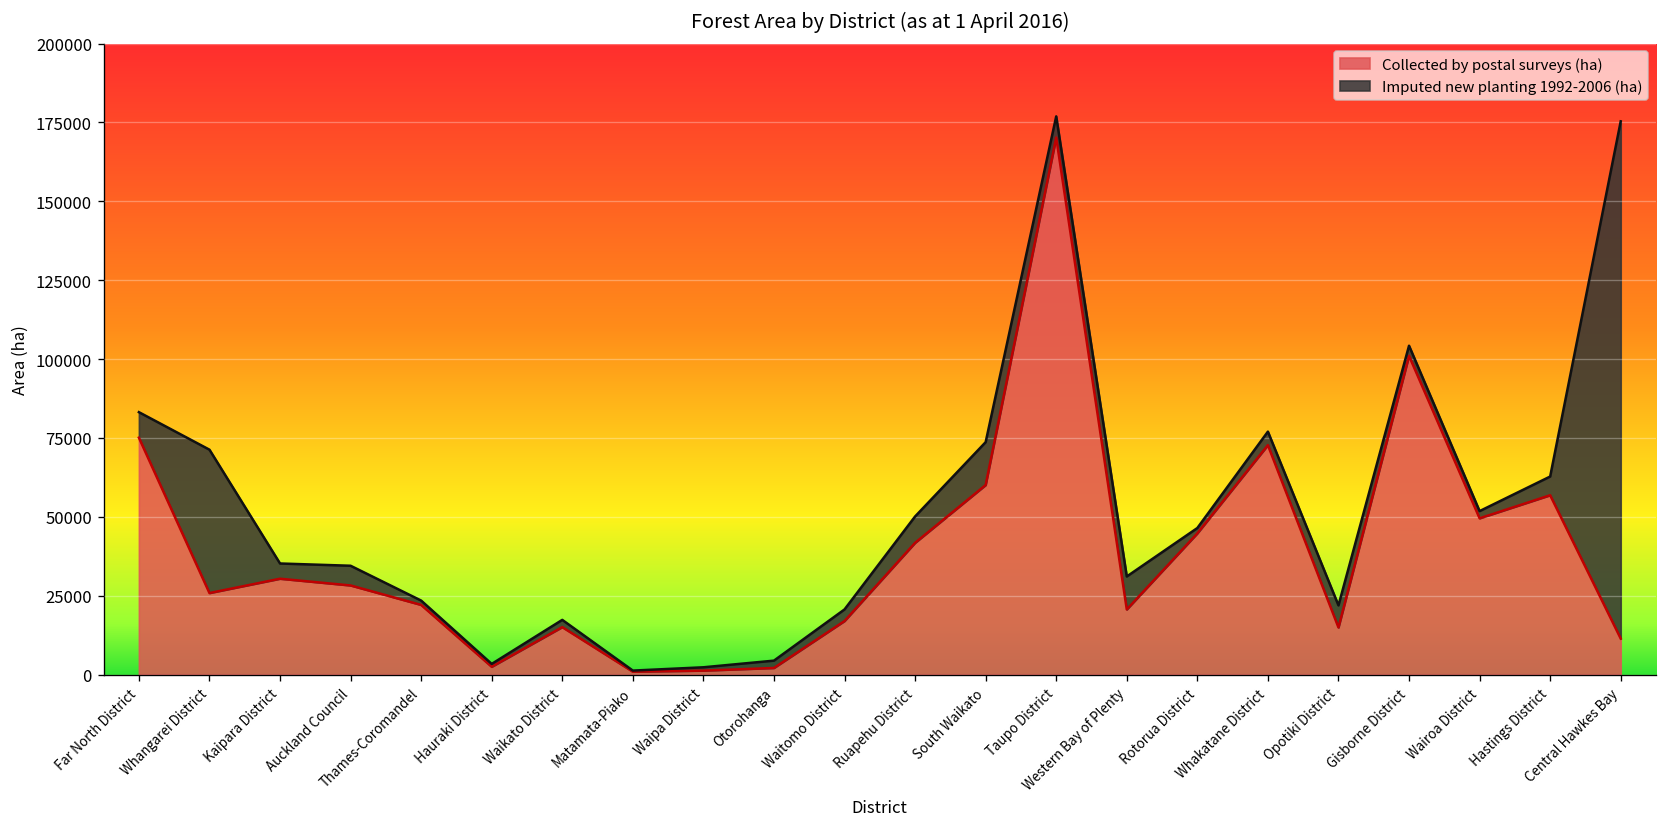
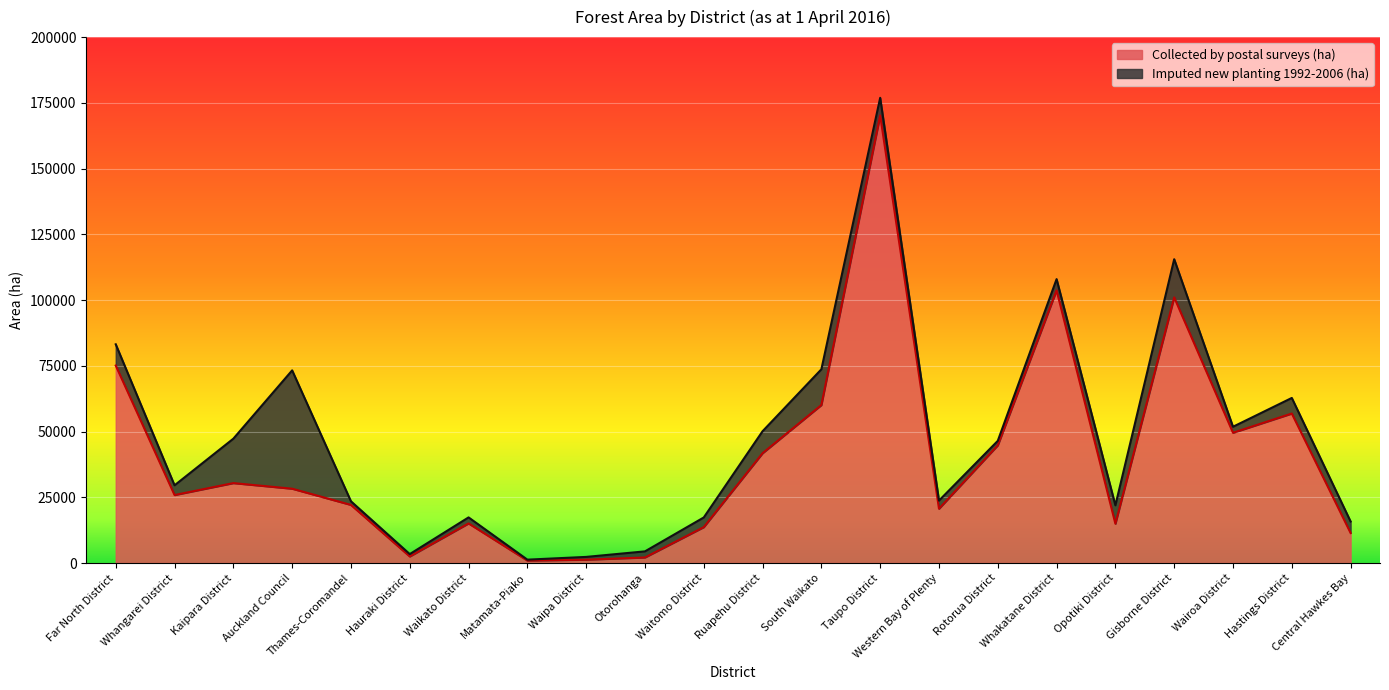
Imputed new planting 1992-2006 (ha), Whangarei District: 45000 -> 4000
Imputed new planting 1992-2006 (ha), Kaipara District: 5000 -> 17000
Imputed new planting 1992-2006 (ha), Auckland Council: 6000 -> 45000
Collected by postal surveys (ha), Waitomo District: 17000 -> 14000
Imputed new planting 1992-2006 (ha), Western Bay of Plenty: 10000 -> 3000
Collected by postal surveys (ha), Whakatane District: 73000 -> 104000
Imputed new planting 1992-2006 (ha), Gisborne District: 3000 -> 15000
Imputed new planting 1992-2006 (ha), Central Hawkes Bay: 164000 -> 4000
